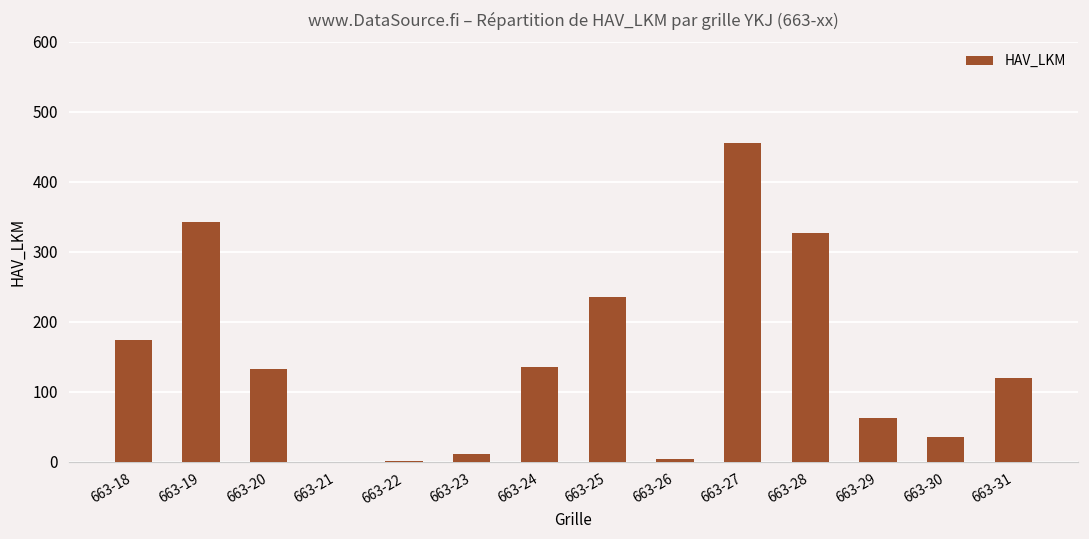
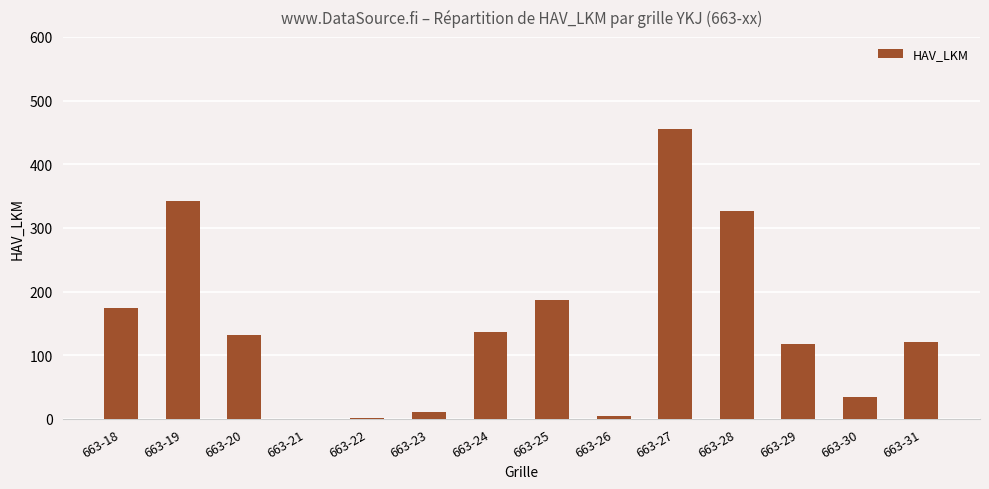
663-25: 240 -> 190
663-29: 60 -> 120
